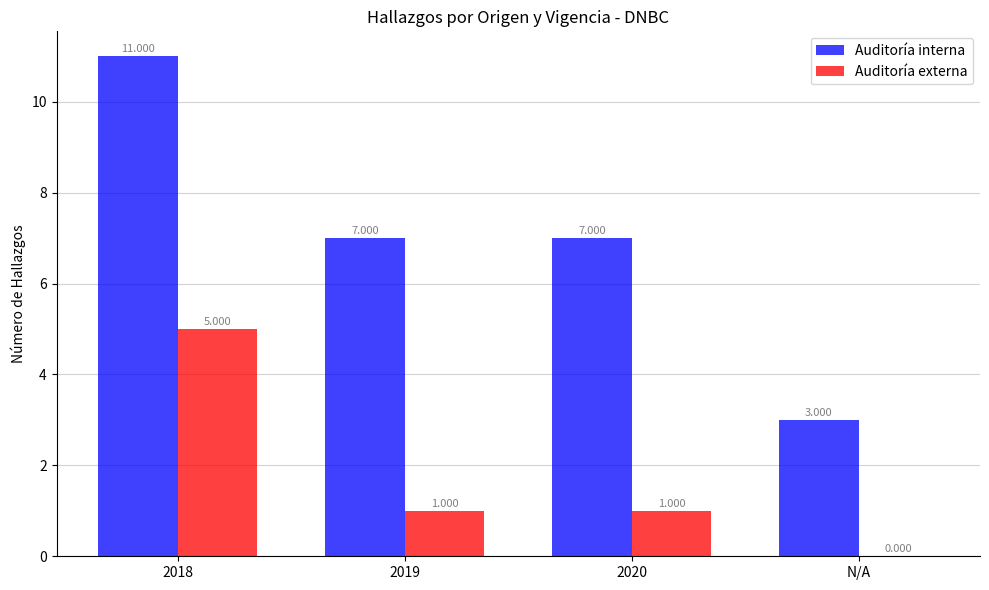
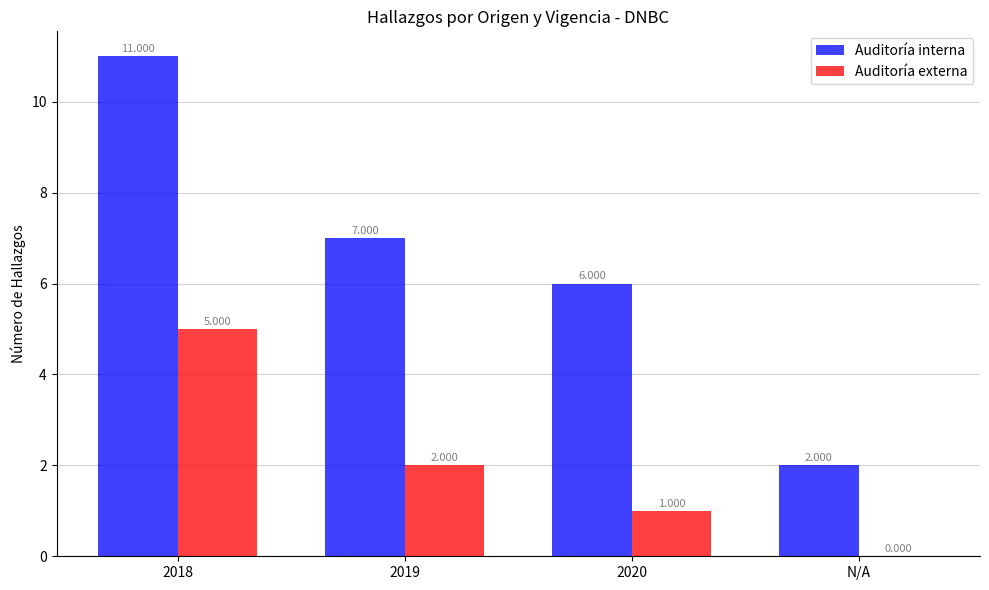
Auditoría externa, 2019: 1.000 -> 2.000
Auditoría interna, 2020: 7.000 -> 6.000
Auditoría interna, N/A: 3.000 -> 2.000
